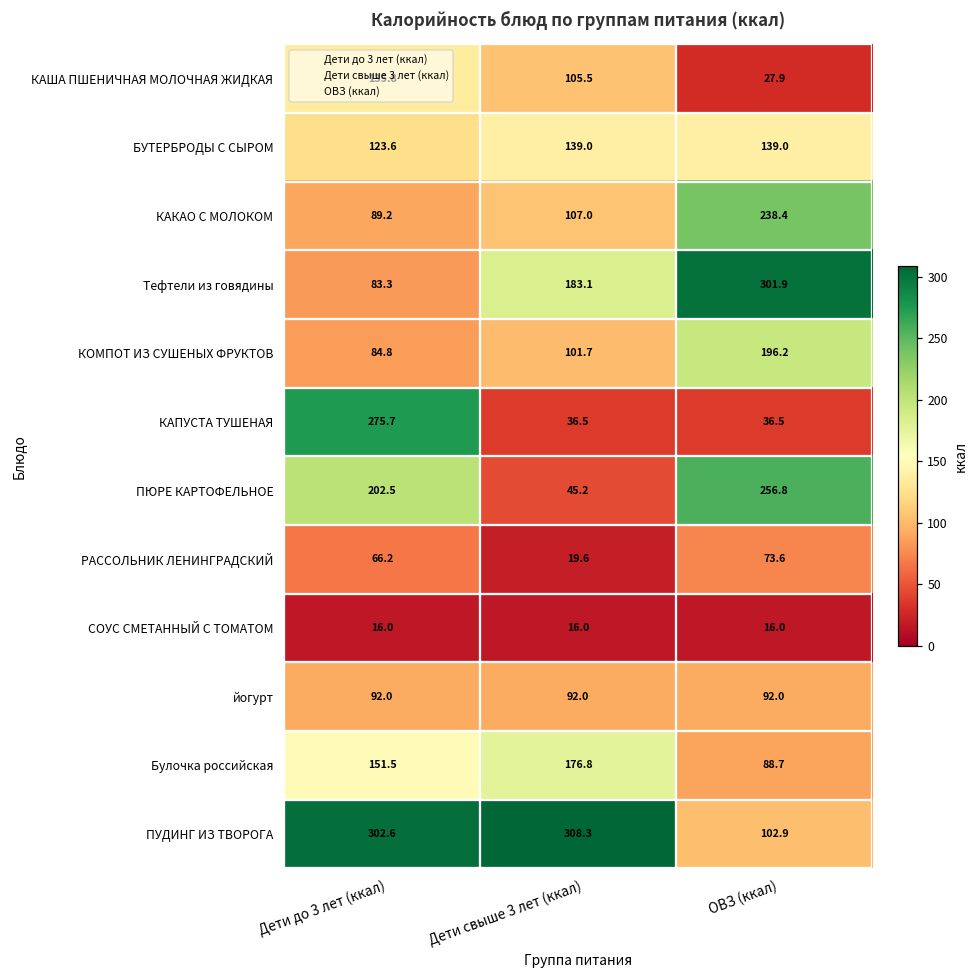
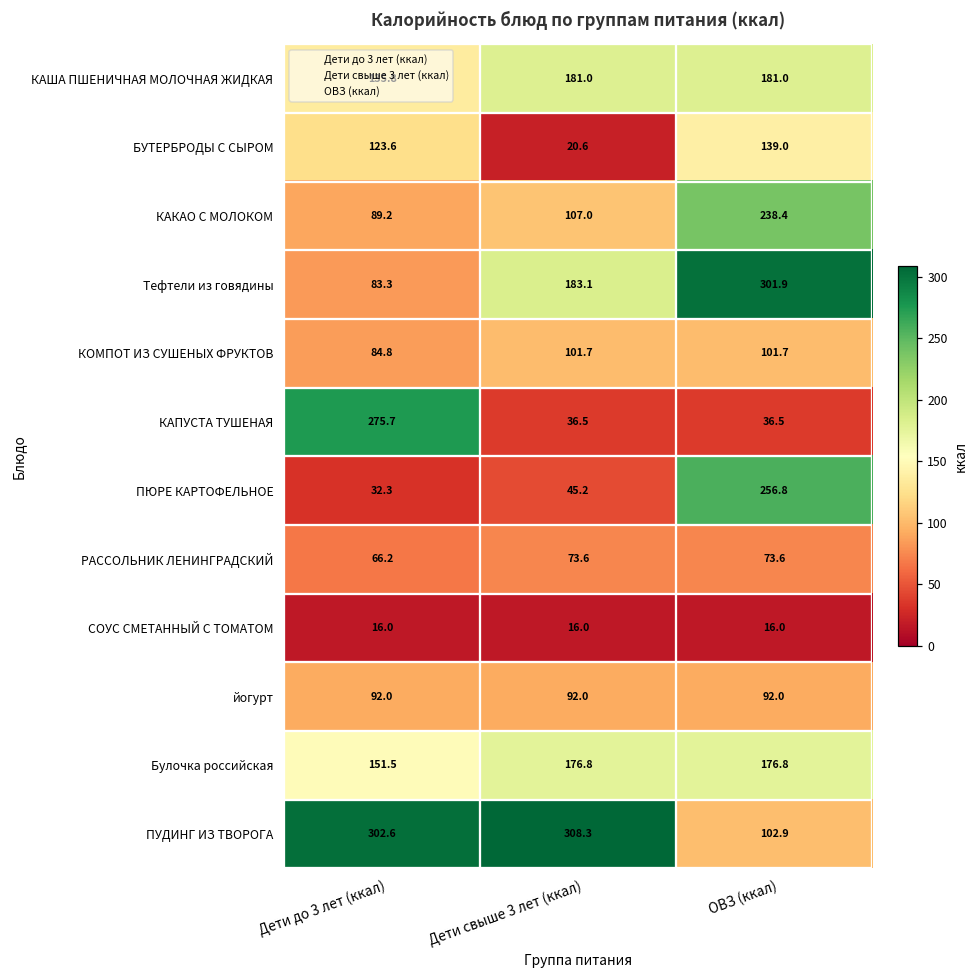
КАША ПШЕНИЧНАЯ МОЛОЧНАЯ ЖИДКАЯ, Дети свыше 3 лет (ккал): 105.5 -> 181.0
КАША ПШЕНИЧНАЯ МОЛОЧНАЯ ЖИДКАЯ, ОВЗ (ккал): 27.9 -> 181.0
БУТЕРБРОДЫ С СЫРОМ, Дети свыше 3 лет (ккал): 139.0 -> 20.6
КОМПОТ ИЗ СУШЕНЫХ ФРУКТОВ, ОВЗ (ккал): 196.2 -> 101.7
ПЮРЕ КАРТОФЕЛЬНОЕ, Дети до 3 лет (ккал): 202.5 -> 32.3
РАССОЛЬНИК ЛЕНИНГРАДСКИЙ, Дети свыше 3 лет (ккал): 19.6 -> 73.6
Булочка российская, ОВЗ (ккал): 88.7 -> 176.8
